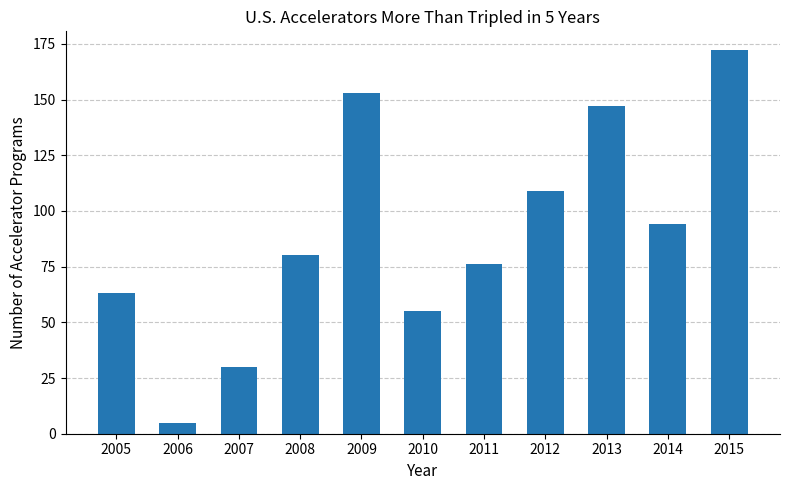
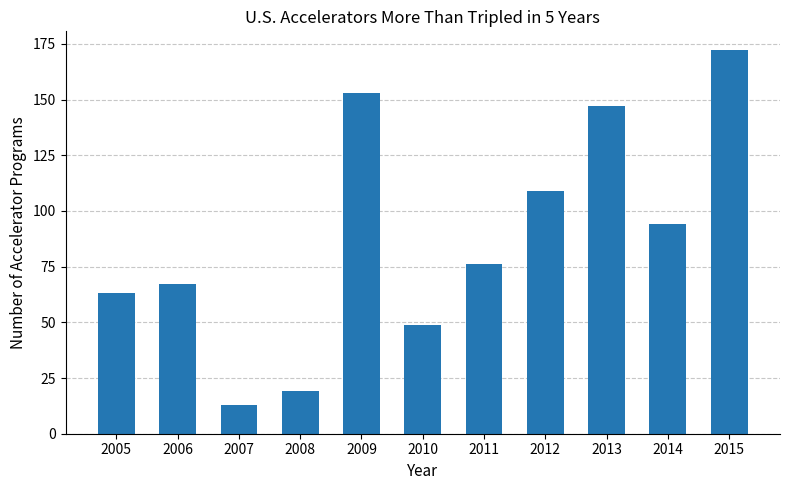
2006: 5 -> 67
2007: 30 -> 13
2008: 80 -> 19
2010: 55 -> 49
